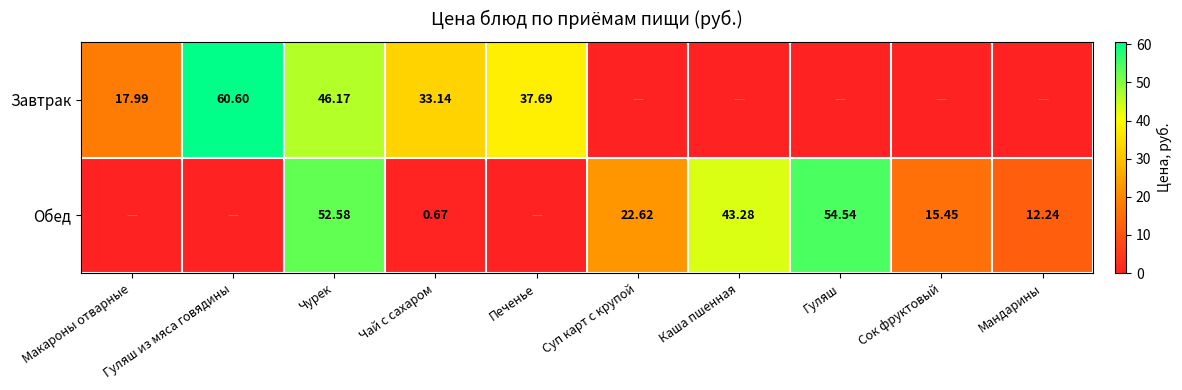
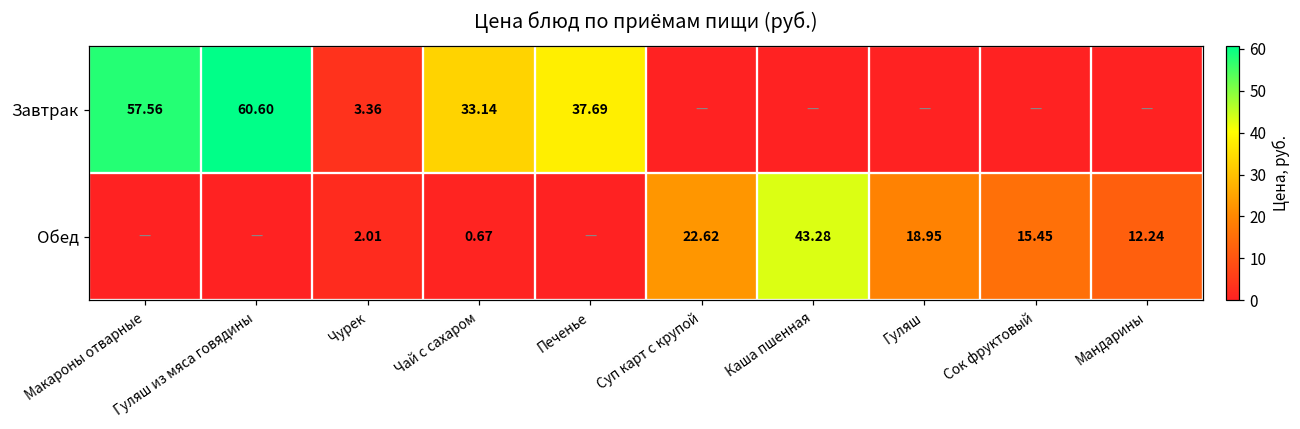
Завтрак, Макароны отварные: 17.99 -> 57.56
Завтрак, Чурек: 46.17 -> 3.36
Обед, Чурек: 52.58 -> 2.01
Обед, Гуляш: 54.54 -> 18.95
